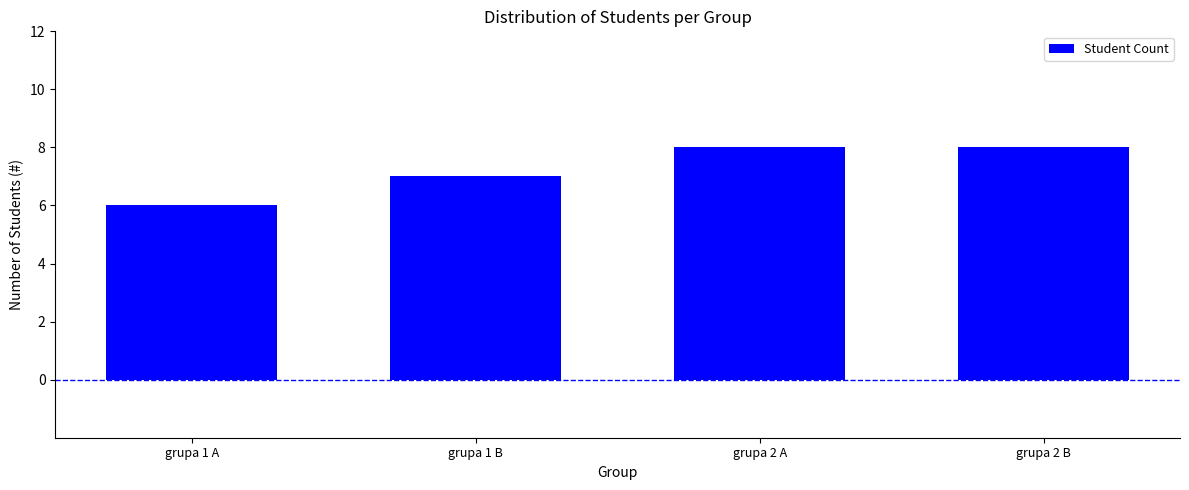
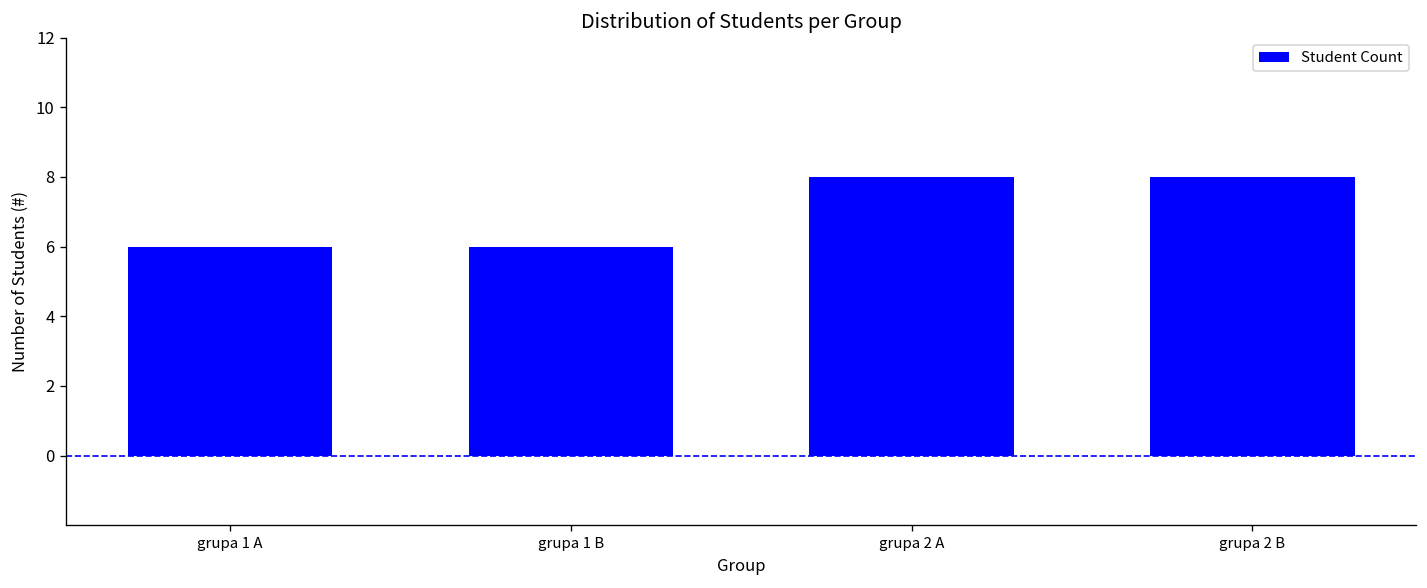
grupa 1 B: 7 -> 6
